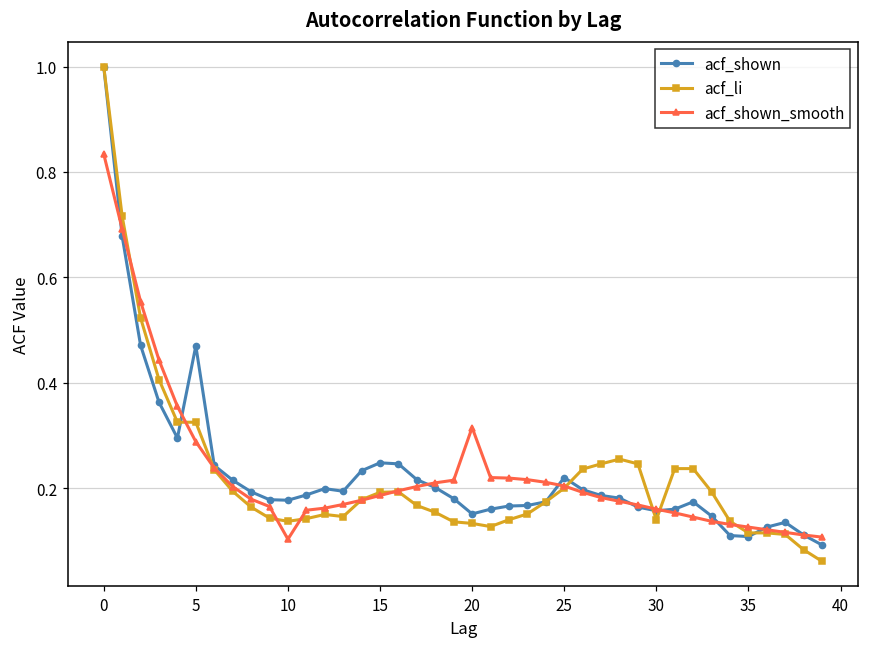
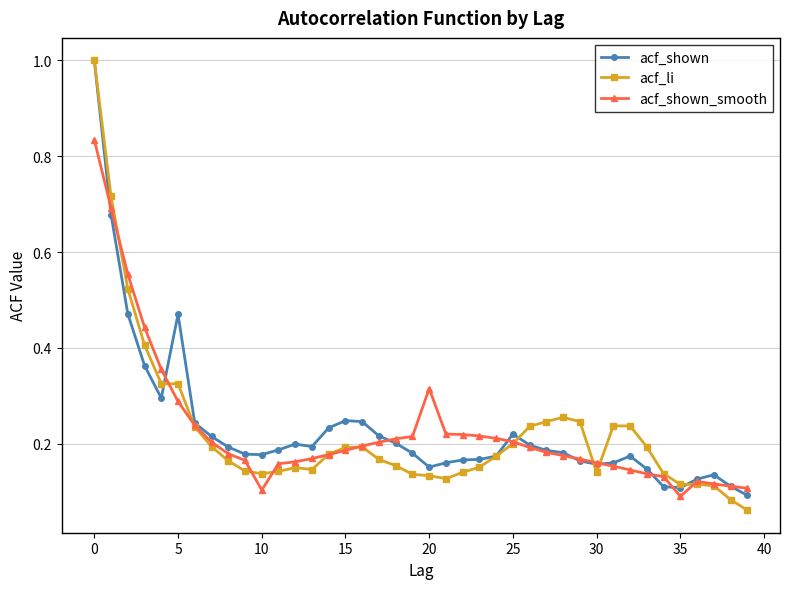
acf_shown_smooth, 35: 0.13 -> 0.09
